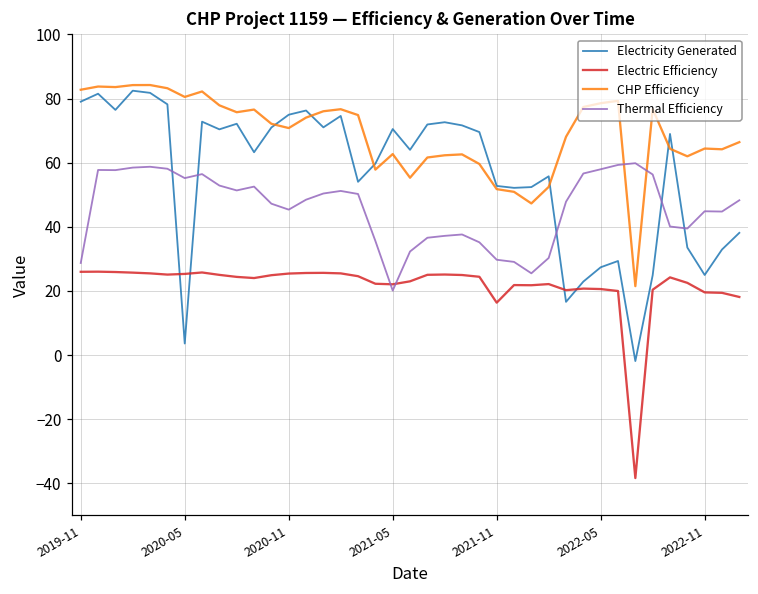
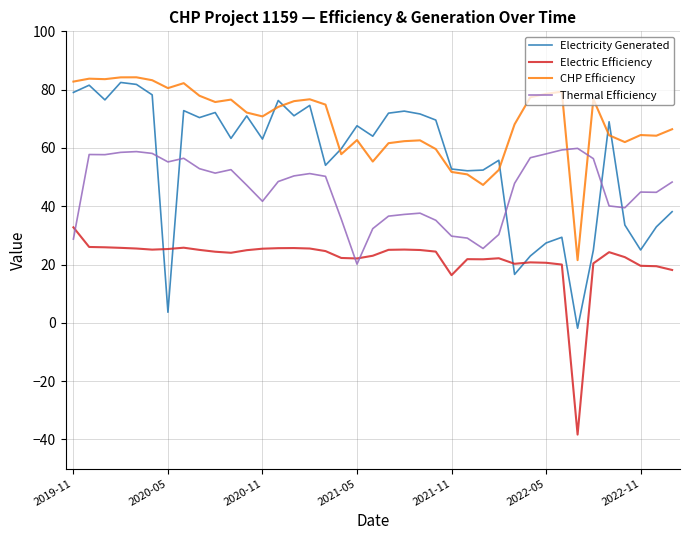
Electric Efficiency, 2019-11: 26 -> 33
Electricity Generated, 2020-11: 75 -> 63
Thermal Efficiency, 2020-11: 45 -> 42
Electricity Generated, 2021-05: 71 -> 68
